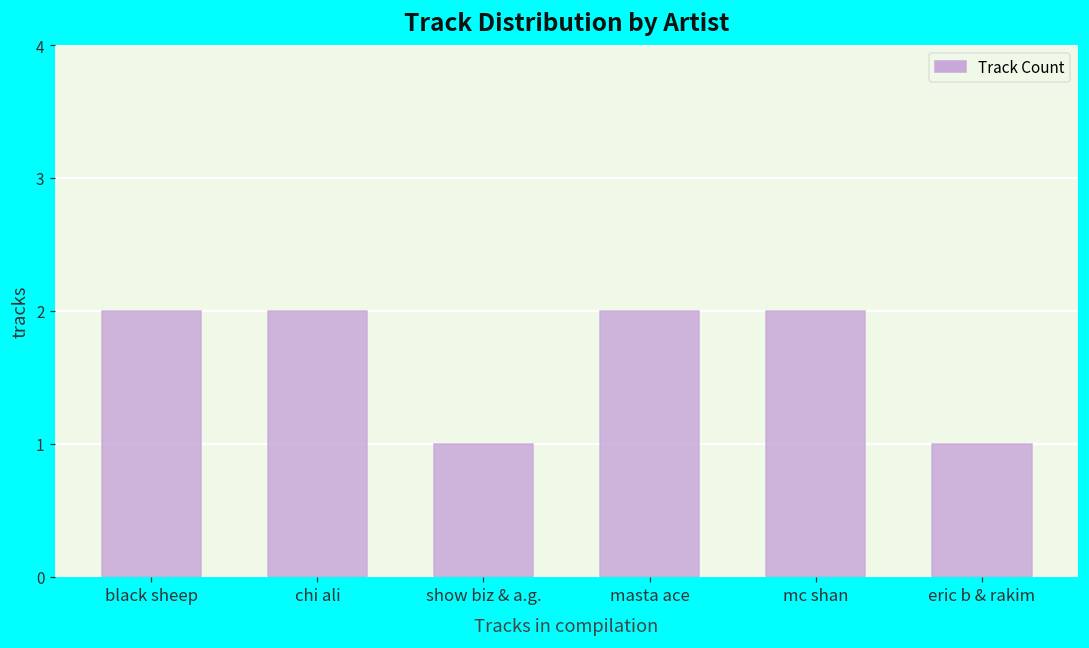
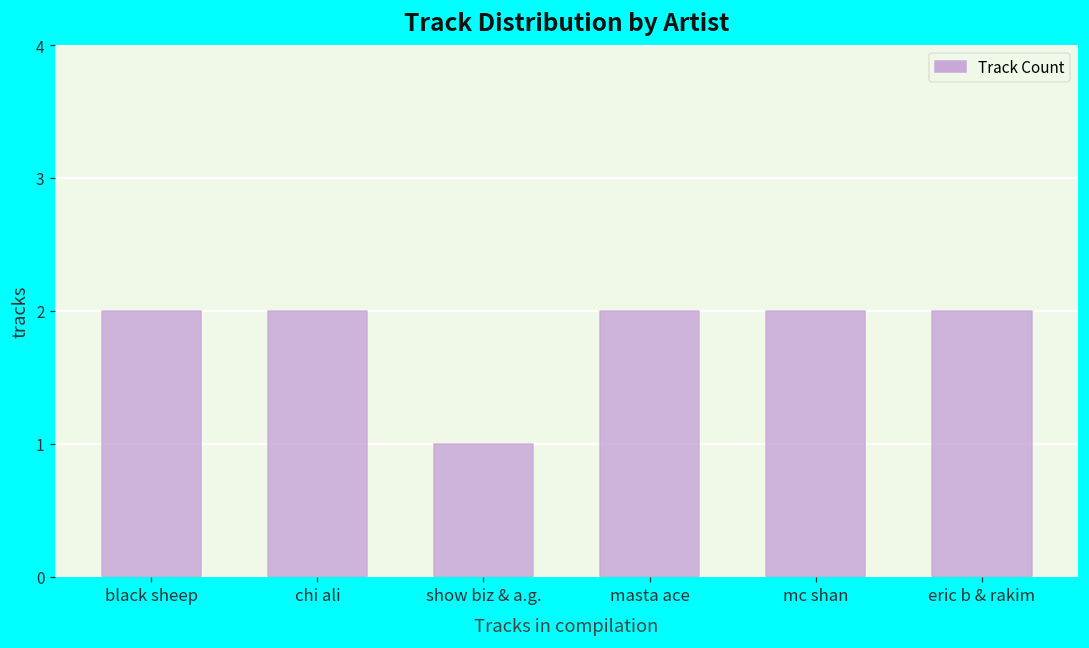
eric b & rakim: 1 -> 2
